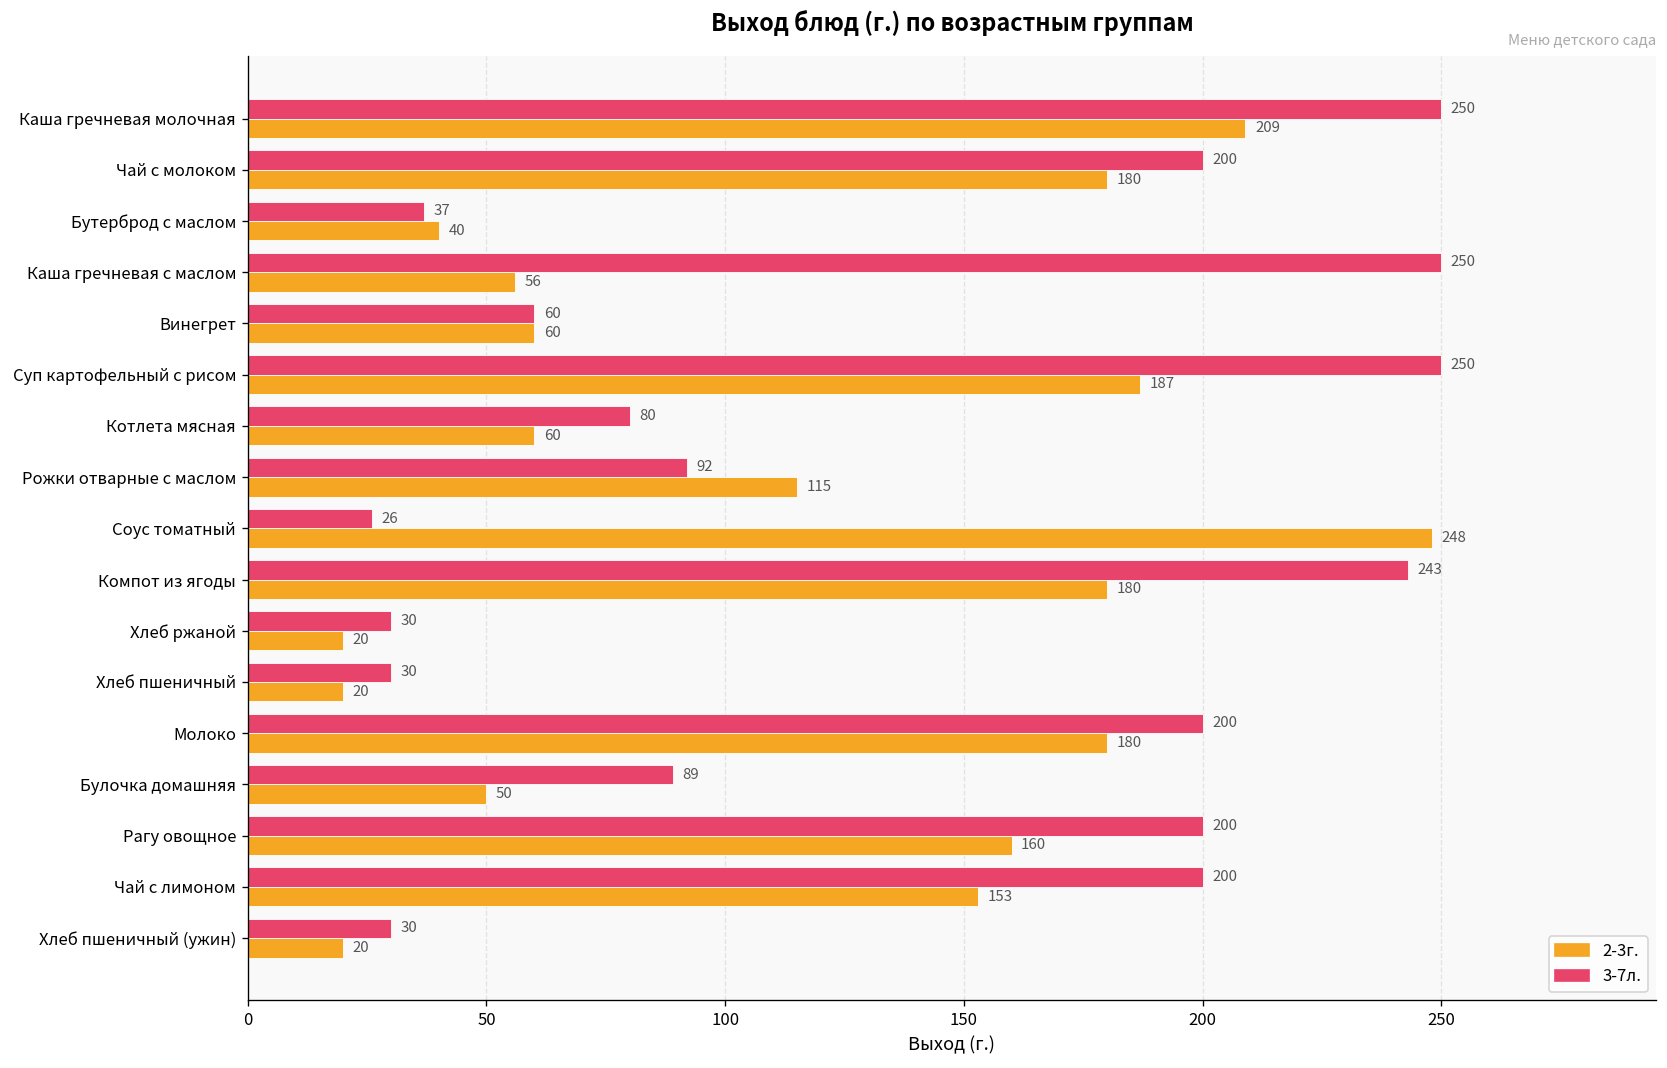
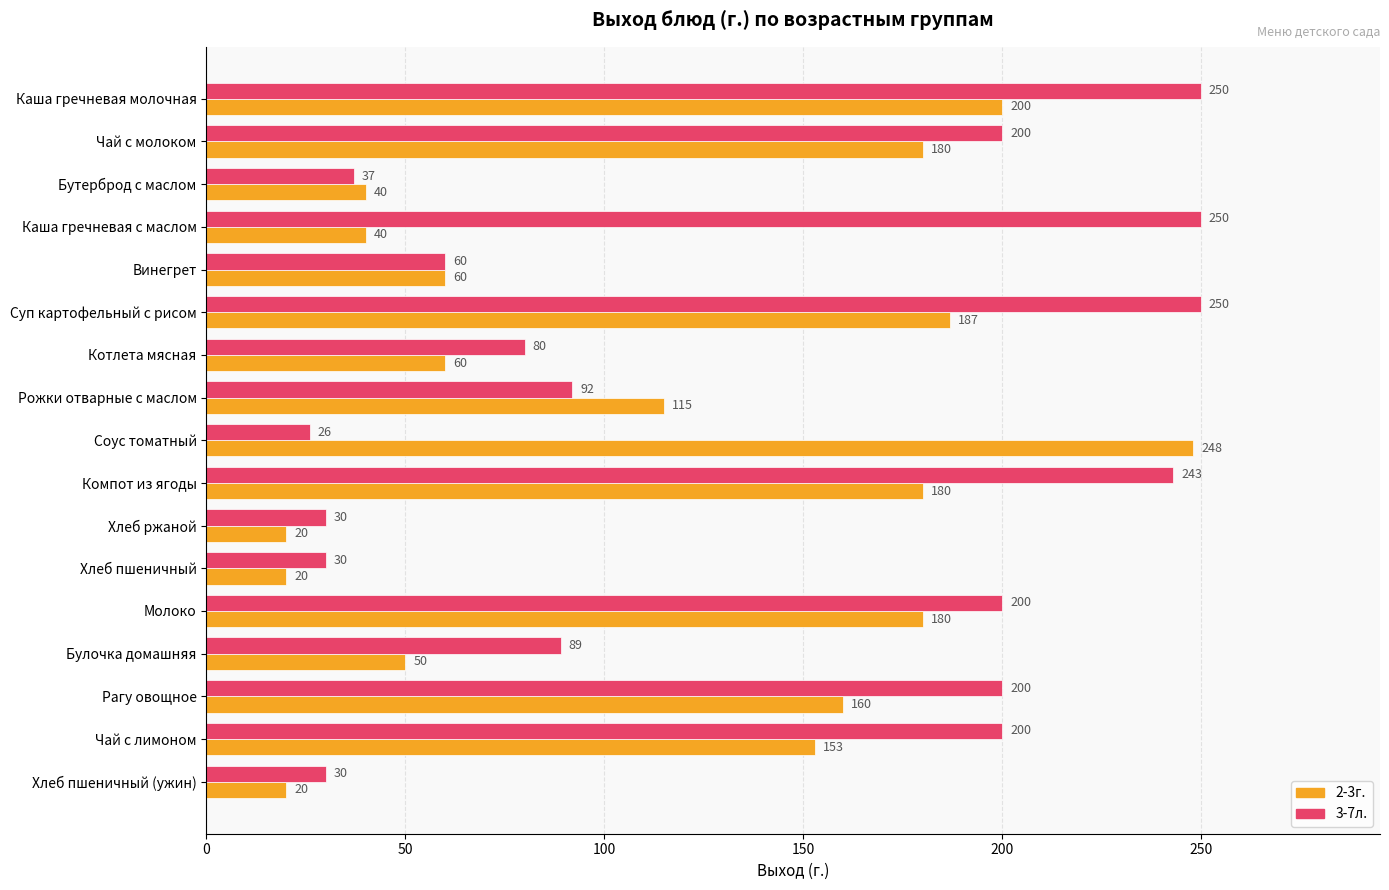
2-3г., Каша гречневая молочная: 209 -> 200
2-3г., Каша гречневая с маслом: 56 -> 40
